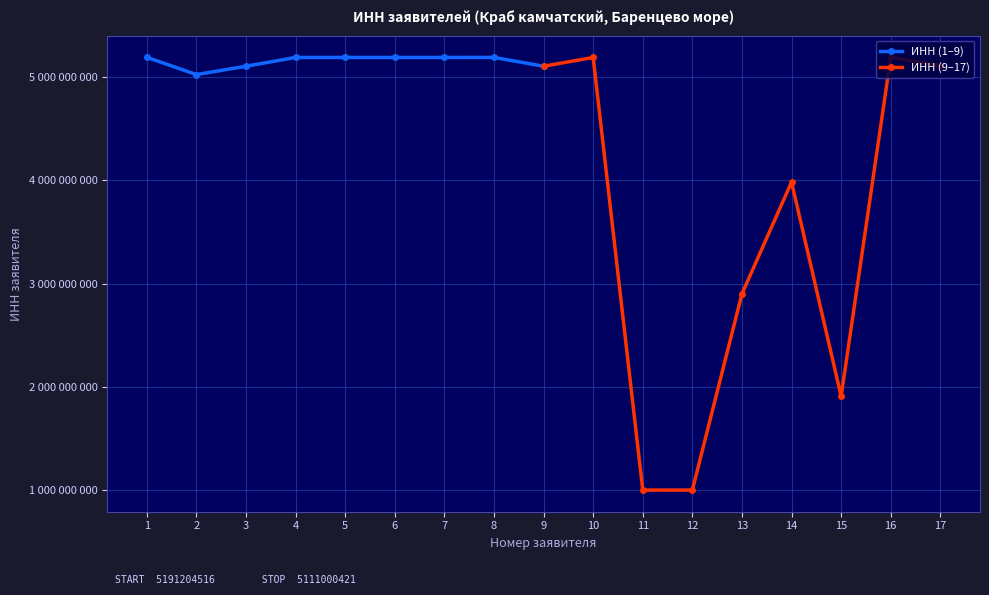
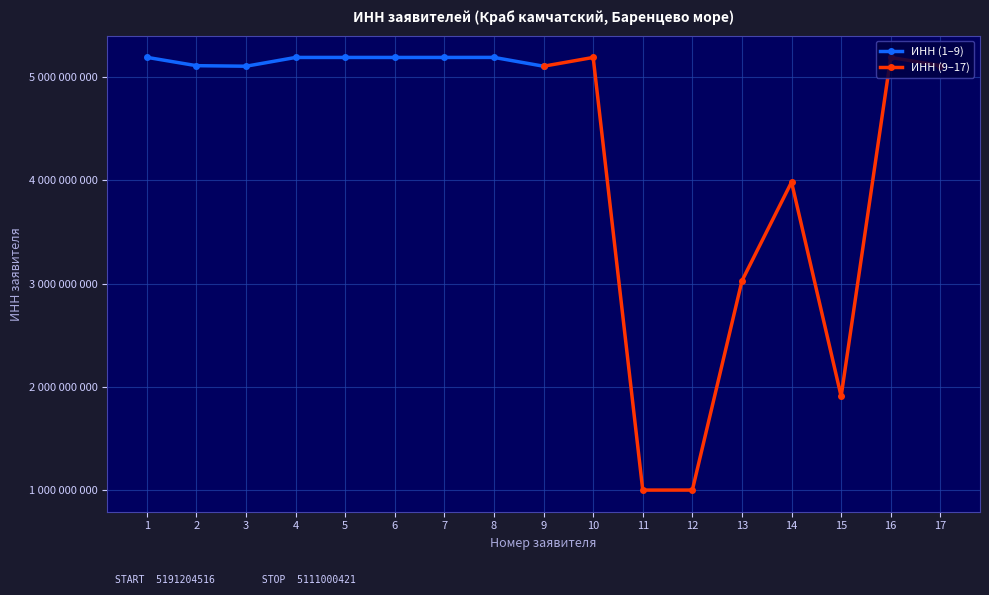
ИНН (1–9), 2: 5020000000 -> 5110000000
ИНН (9–17), 13: 2900000000 -> 3030000000
